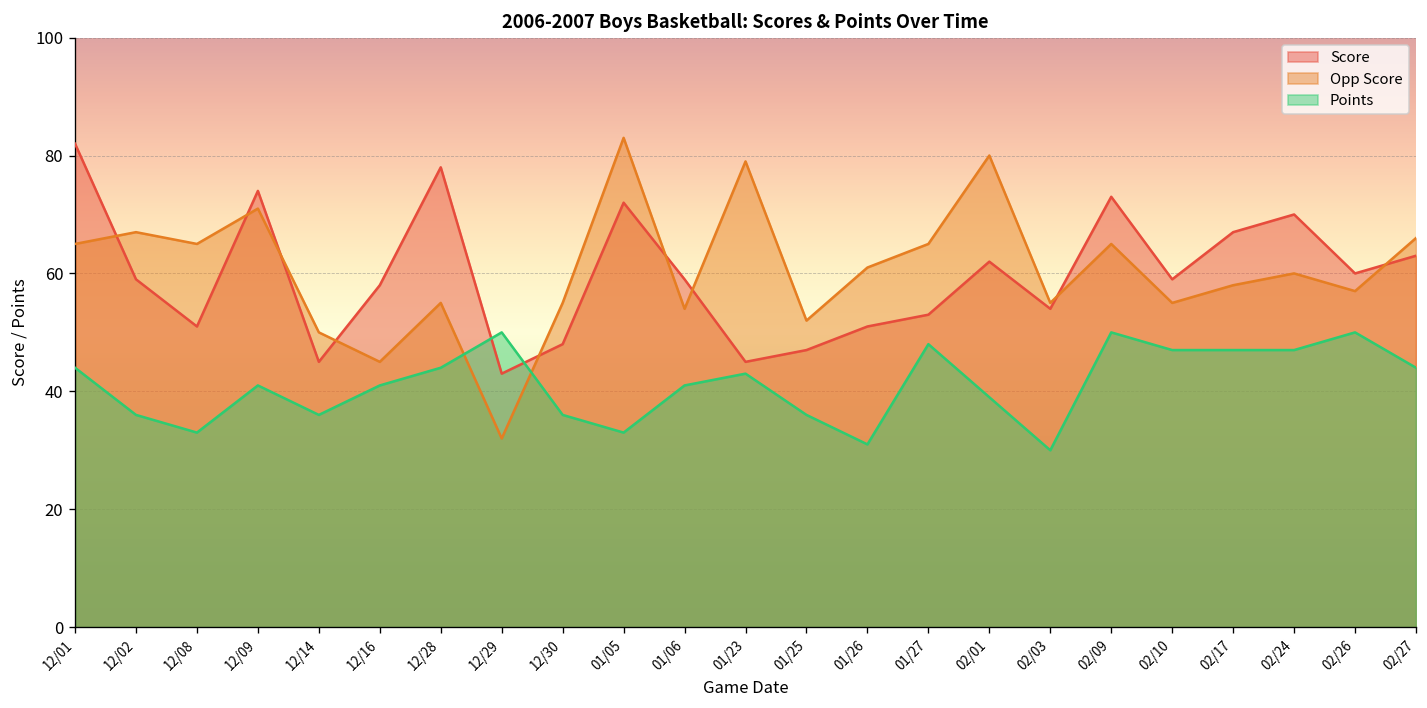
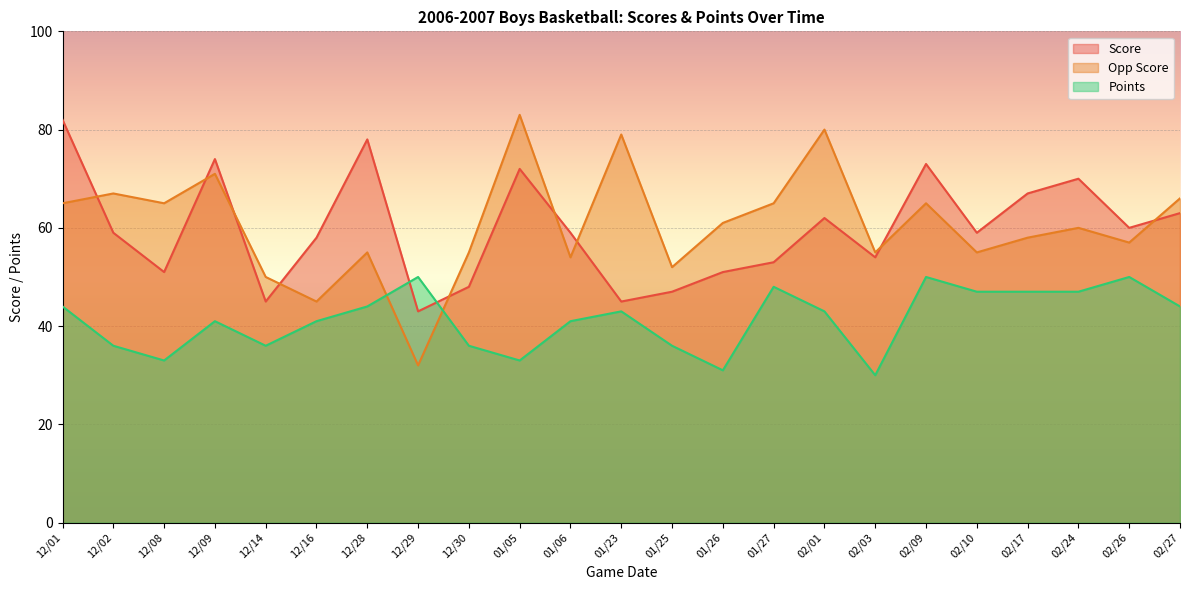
Points, 02/01: 39 -> 43
